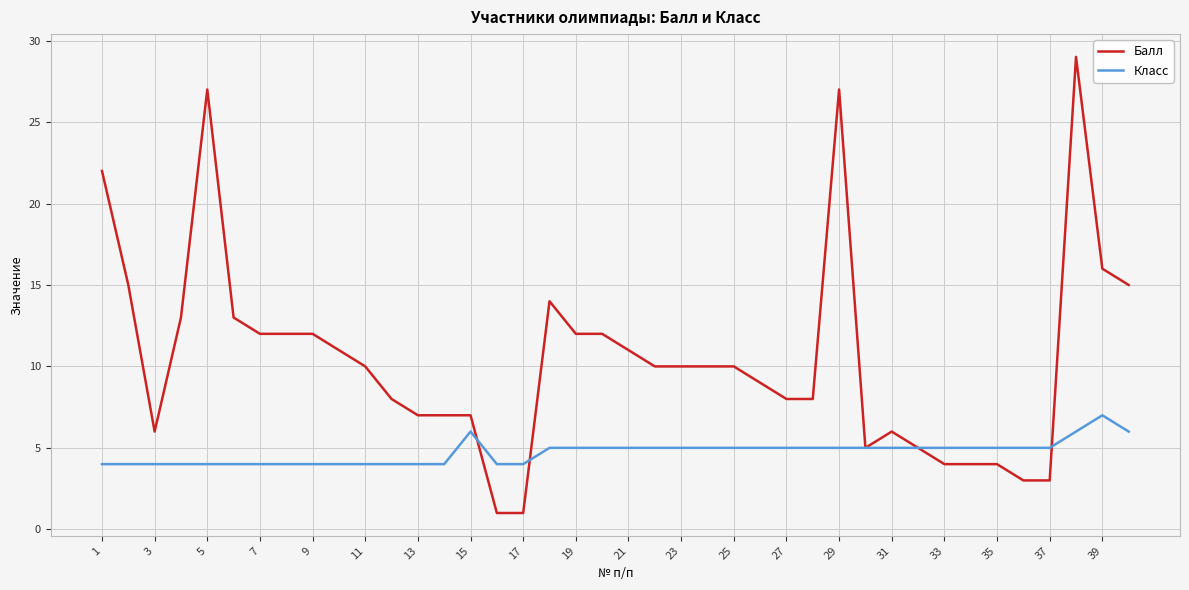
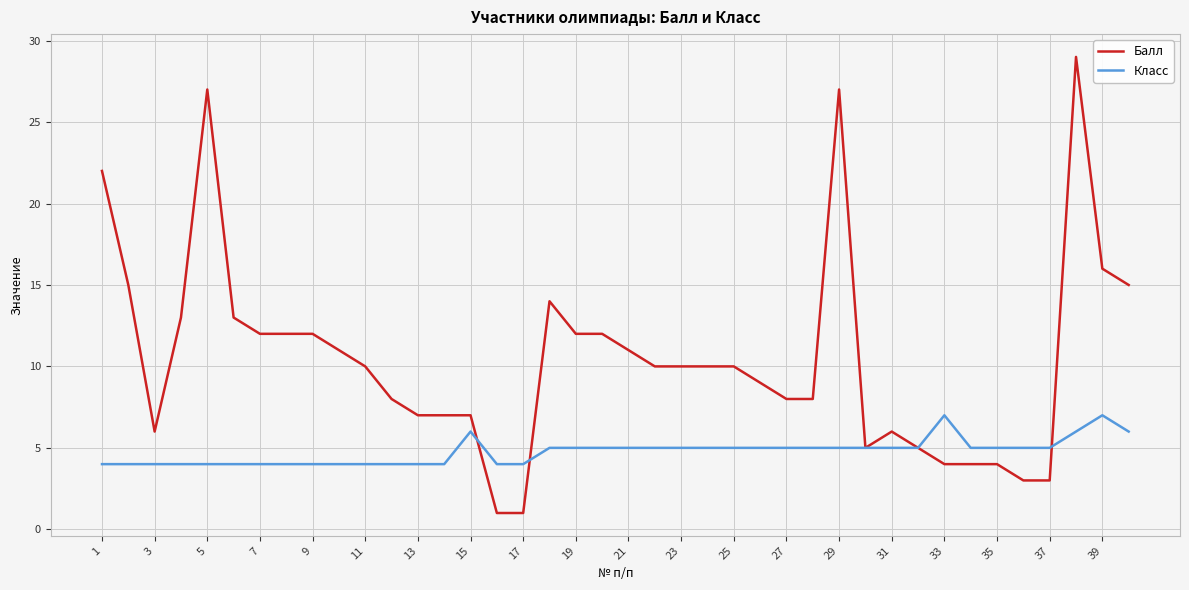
Класс, 33: 5 -> 7
